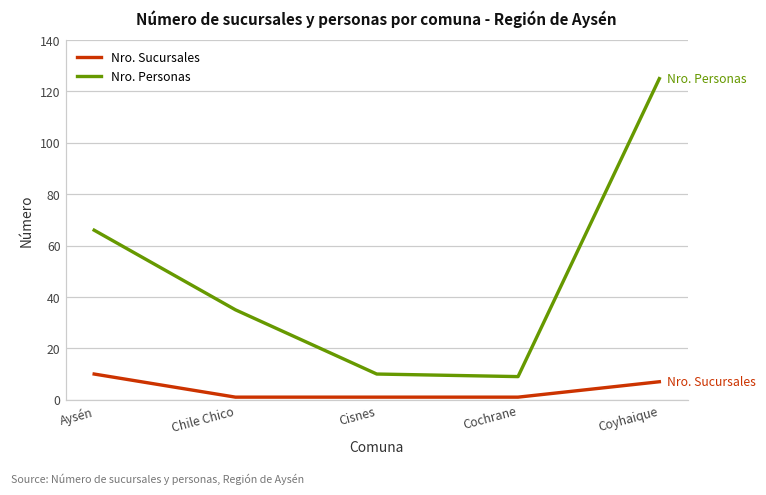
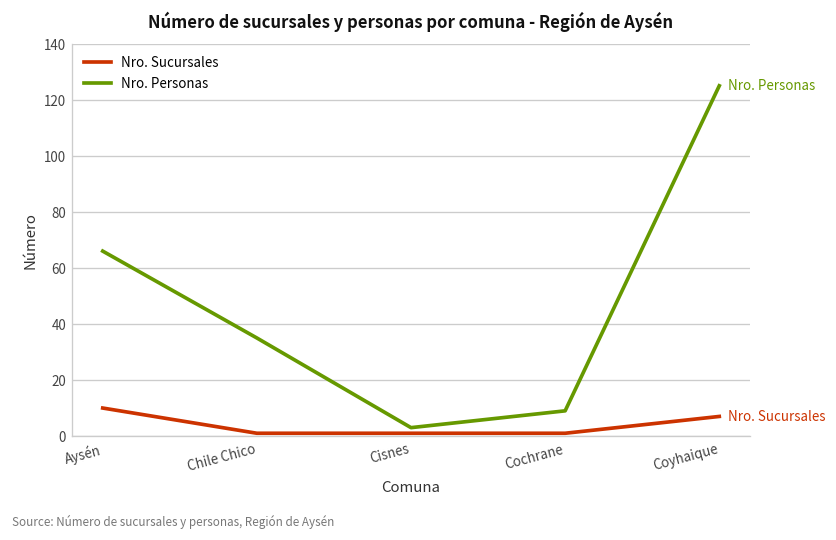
Nro. Personas, Cisnes: 10 -> 3
